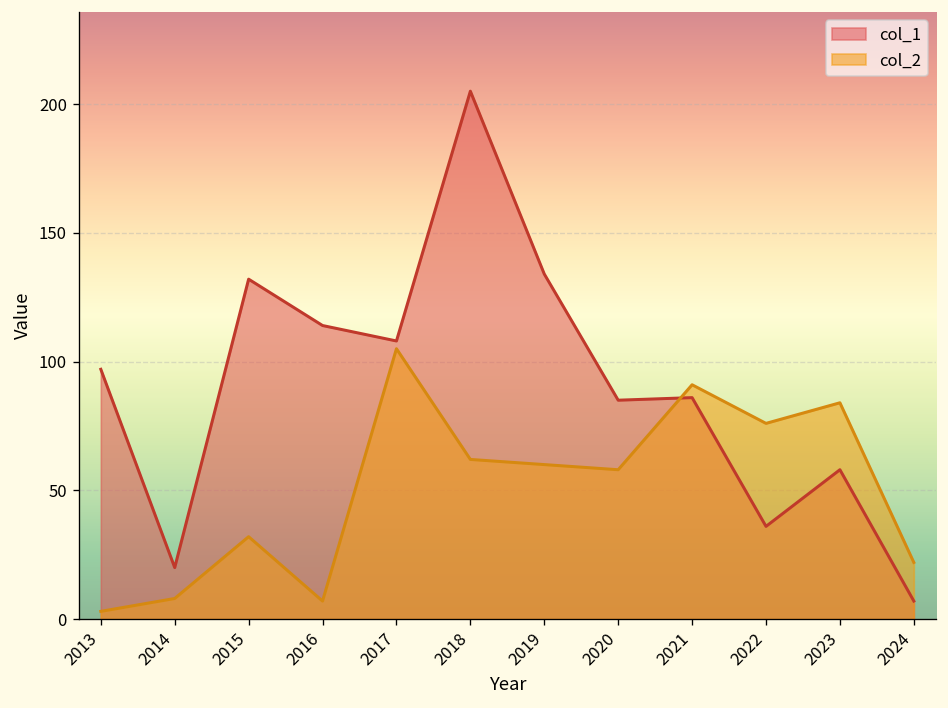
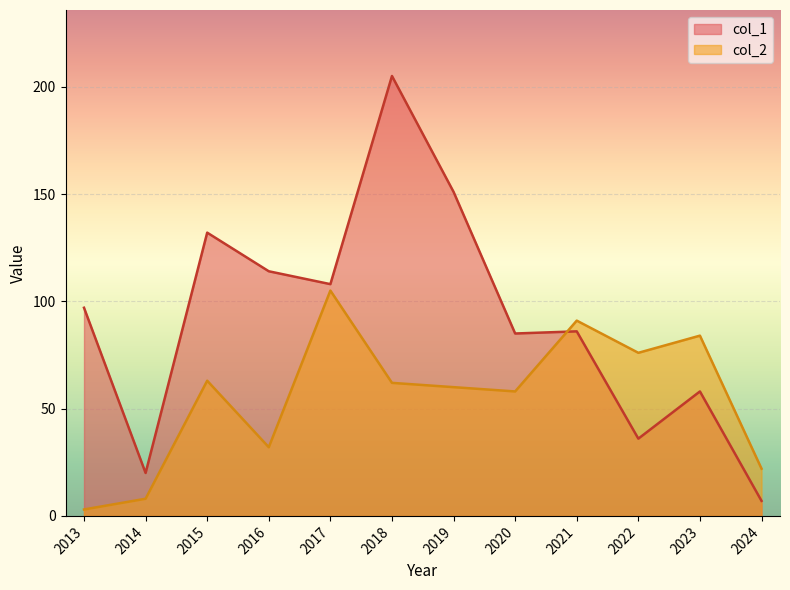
col_2, 2015: 32 -> 63
col_2, 2016: 7 -> 32
col_1, 2019: 134 -> 151
